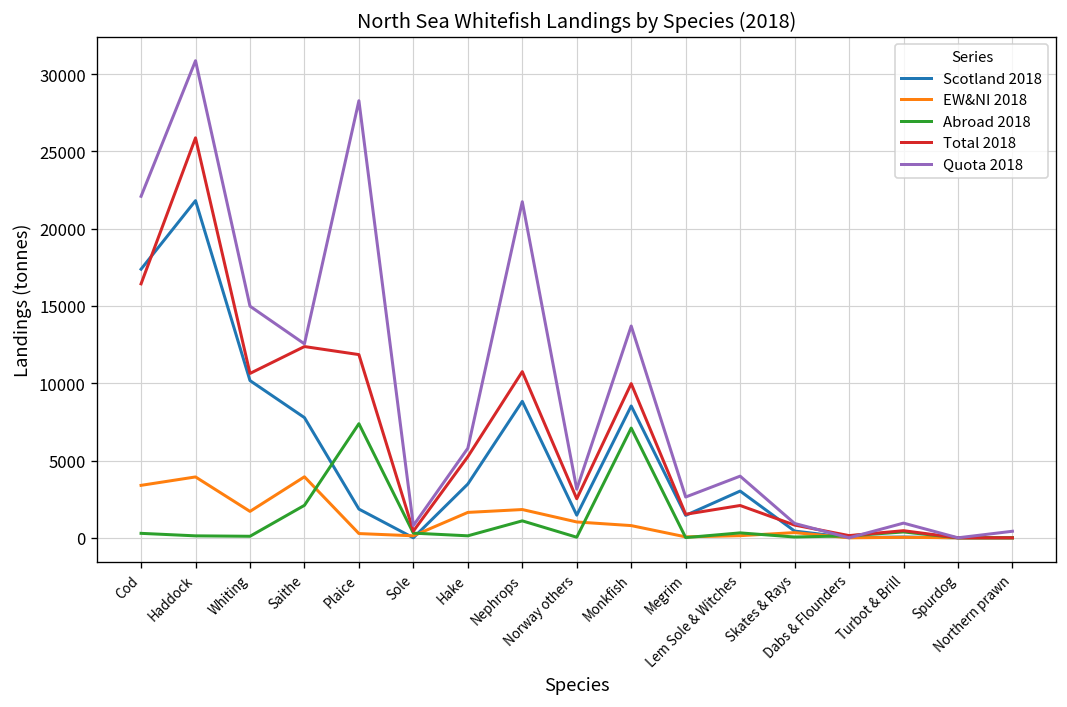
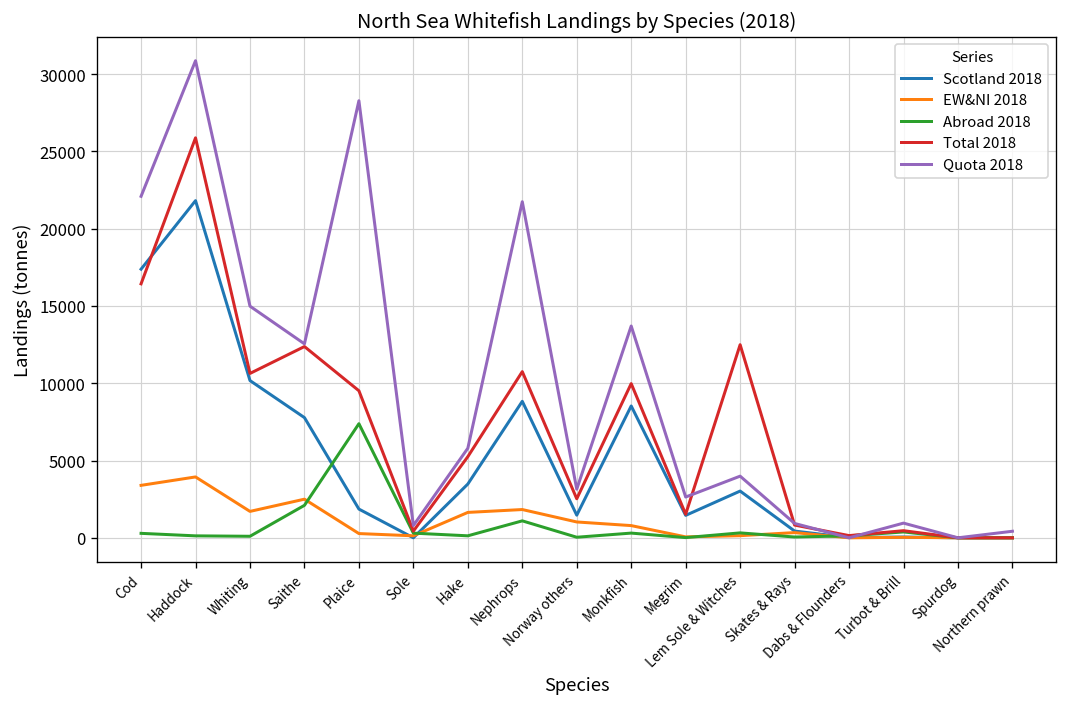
EW&NI 2018, Saithe: 3900 -> 2500
Total 2018, Plaice: 11900 -> 9500
Abroad 2018, Monkfish: 7100 -> 300
Total 2018, Lem Sole & Witches: 2100 -> 12500
